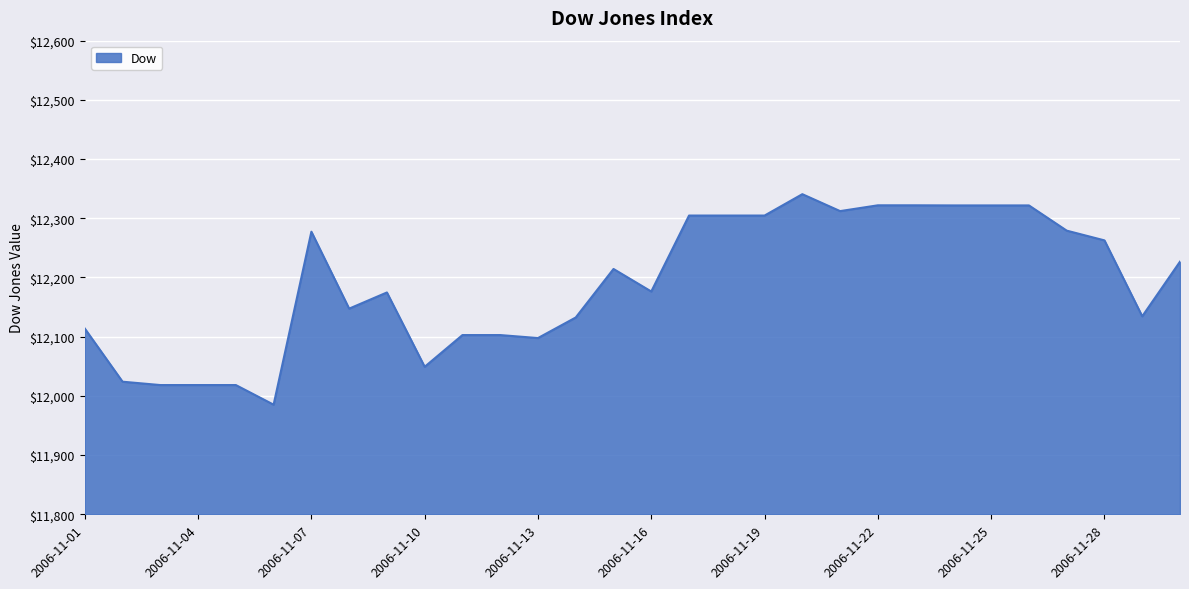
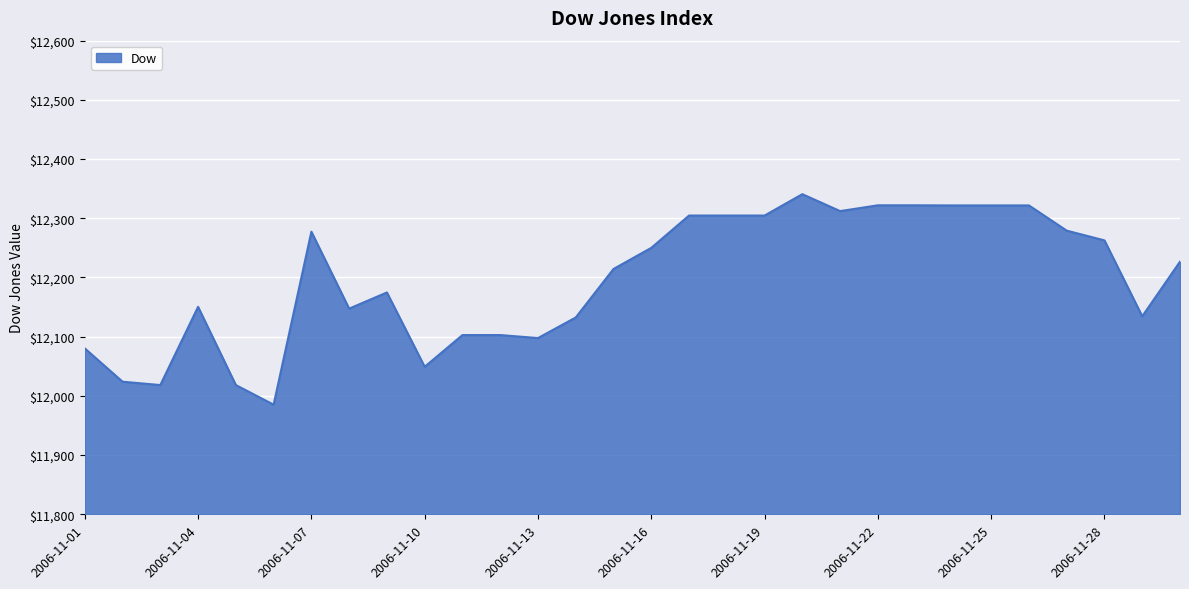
2006-11-01: $12,110 -> $12,080
2006-11-04: $12,020 -> $12,150
2006-11-16: $12,180 -> $12,250
